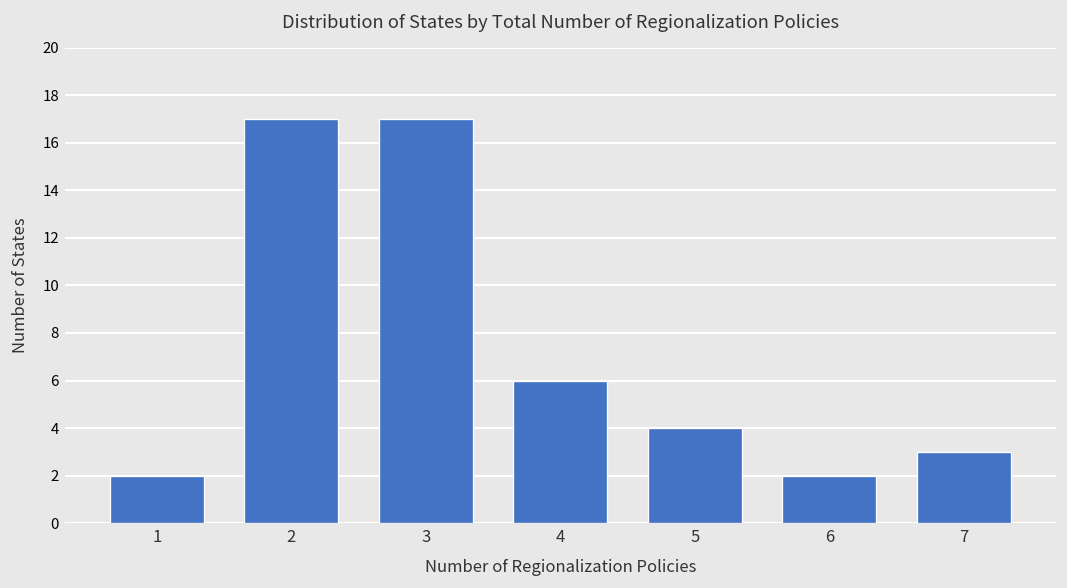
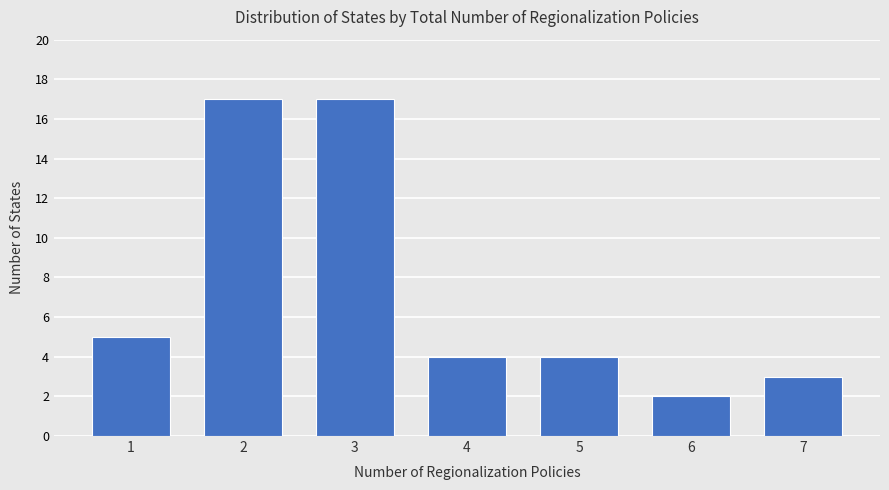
1: 2 -> 5
4: 6 -> 4
